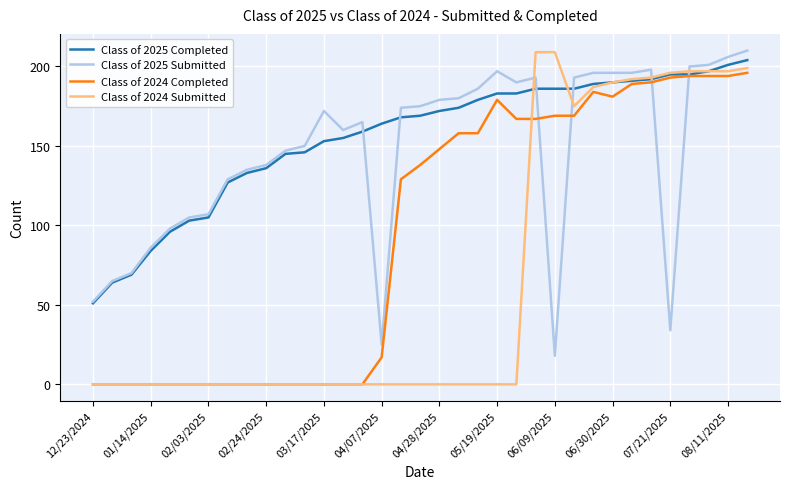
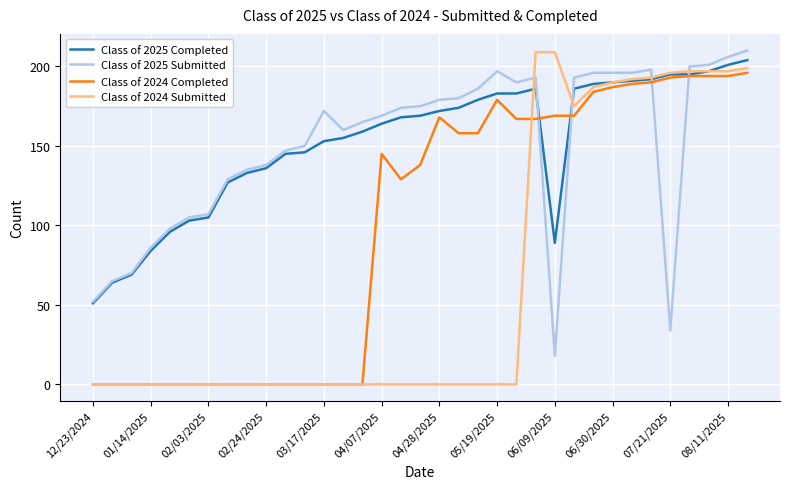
Class of 2025 Submitted, 04/07/2025: 25 -> 169
Class of 2024 Completed, 04/07/2025: 17 -> 145
Class of 2024 Completed, 04/28/2025: 148 -> 168
Class of 2025 Completed, 06/09/2025: 186 -> 89
Class of 2024 Completed, 06/30/2025: 181 -> 187
